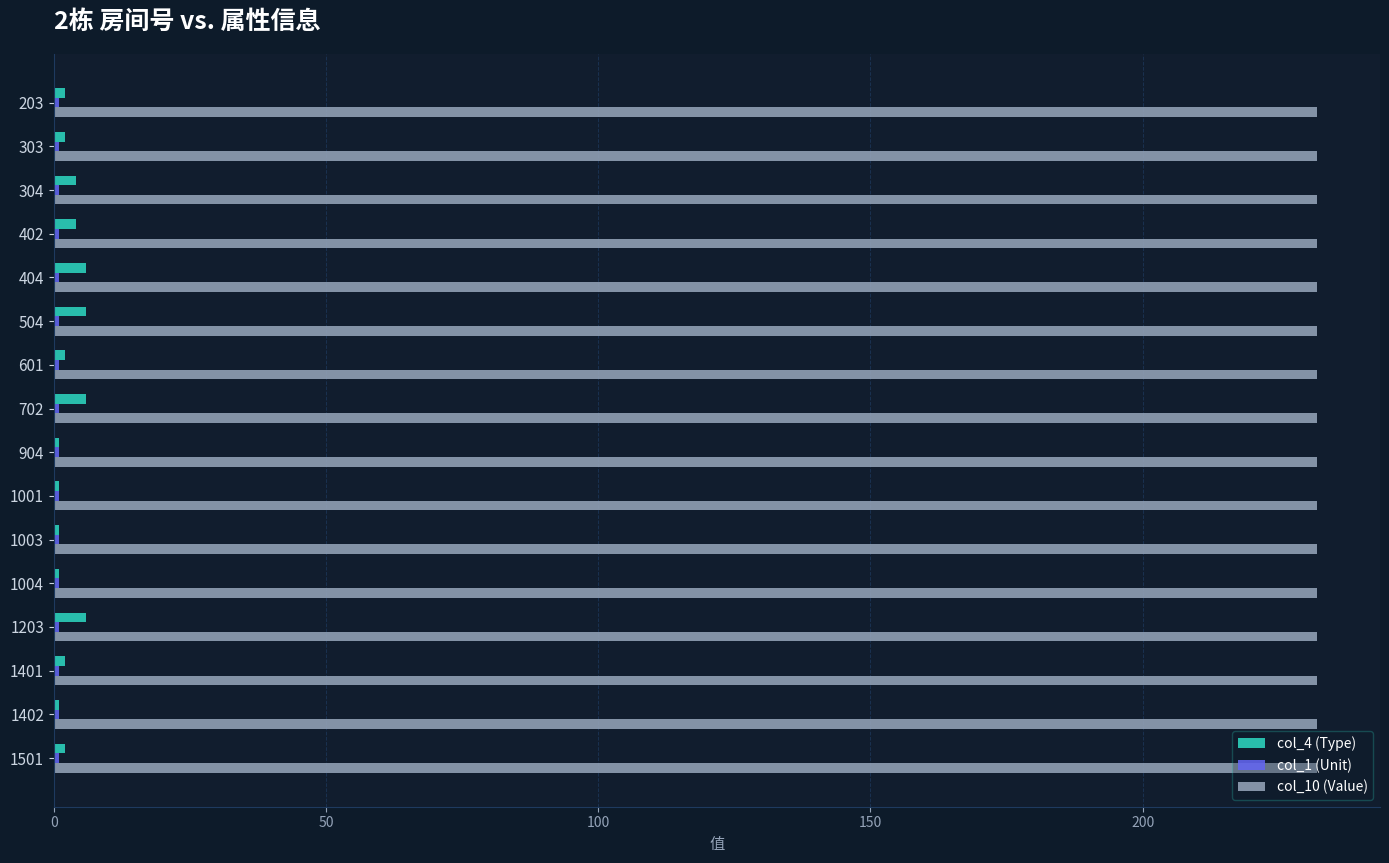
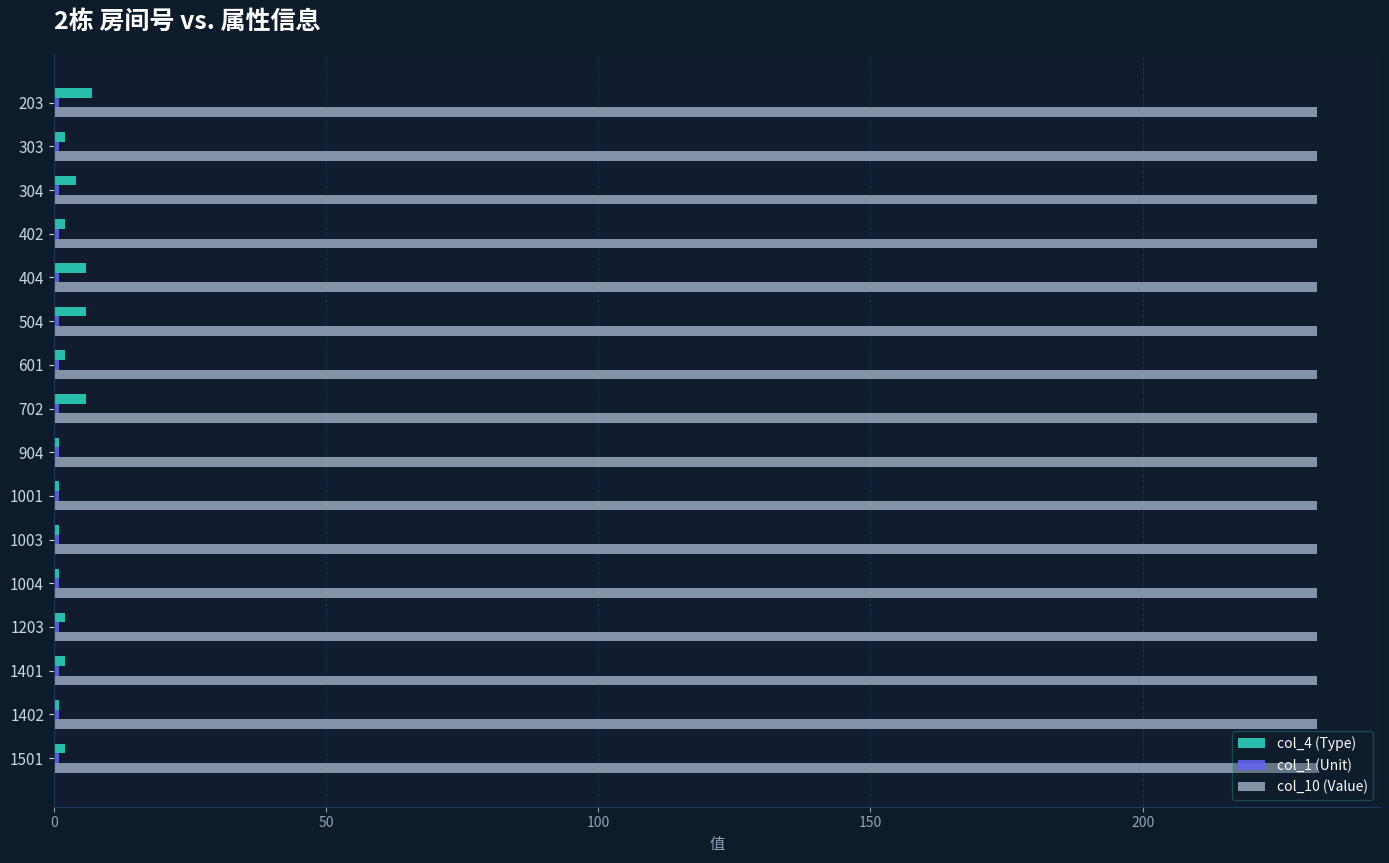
col_4 (Type), 203: 2 -> 7
col_4 (Type), 402: 4 -> 2
col_4 (Type), 1203: 6 -> 2
